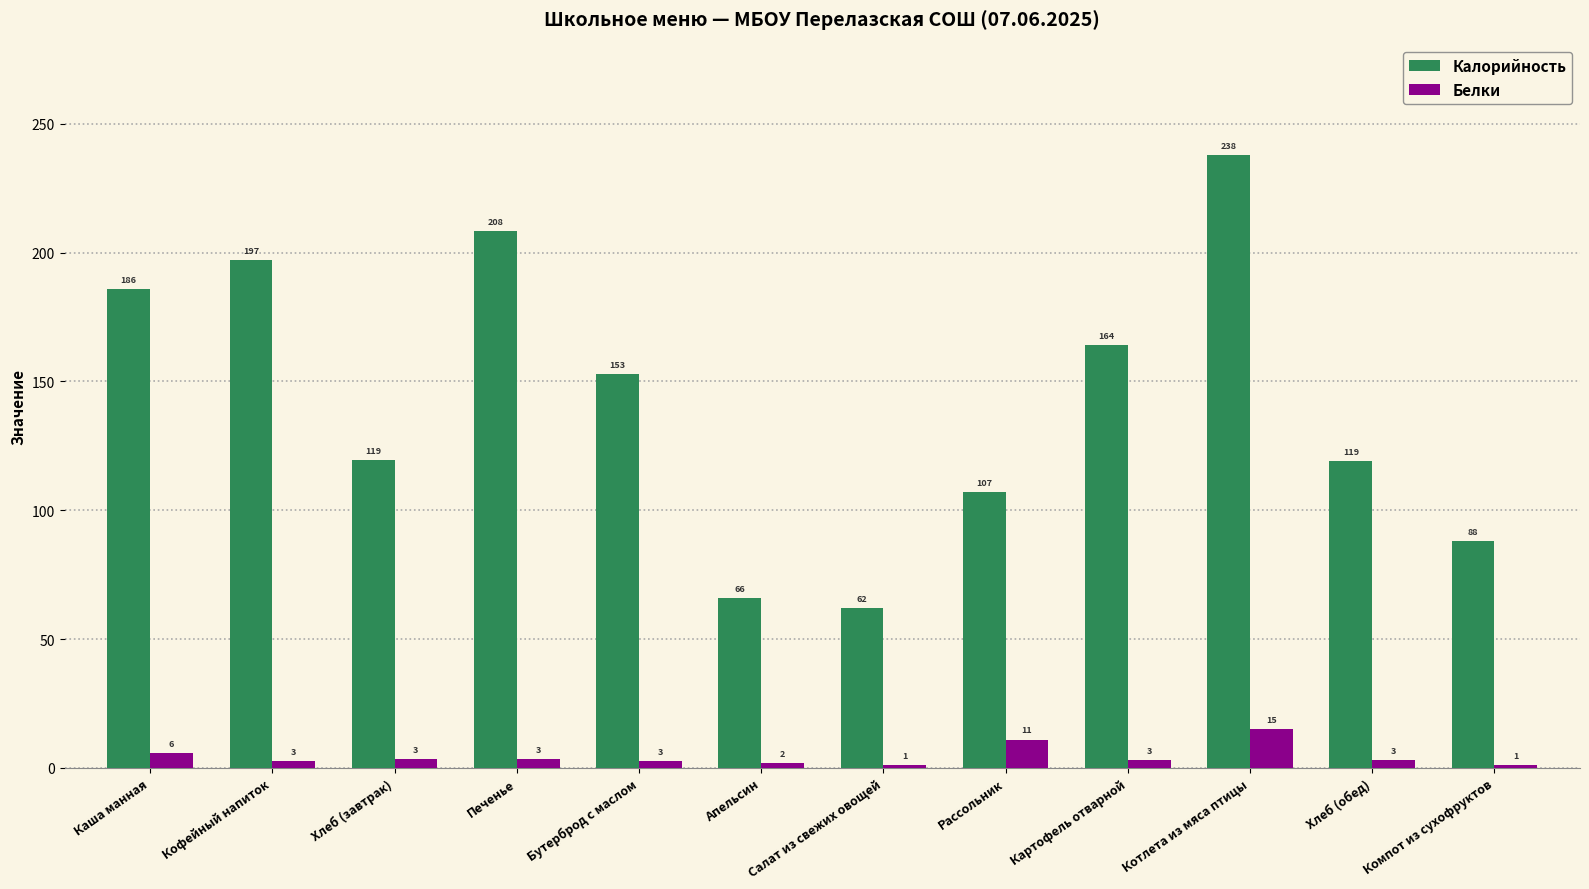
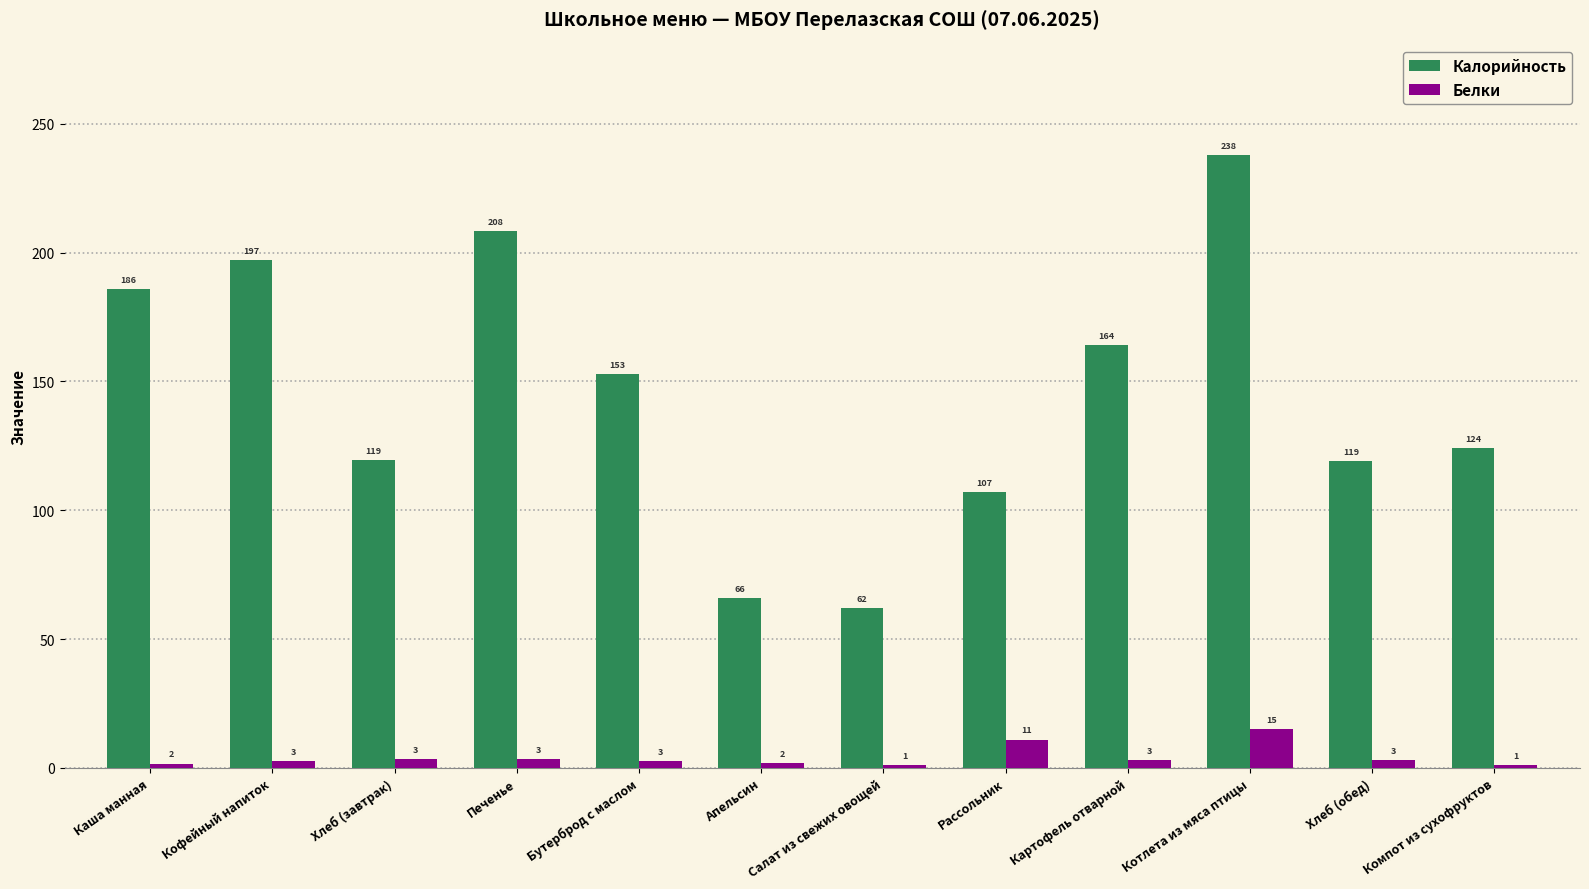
Белки, Каша манная: 6 -> 2
Калорийность, Компот из сухофруктов: 88 -> 124
